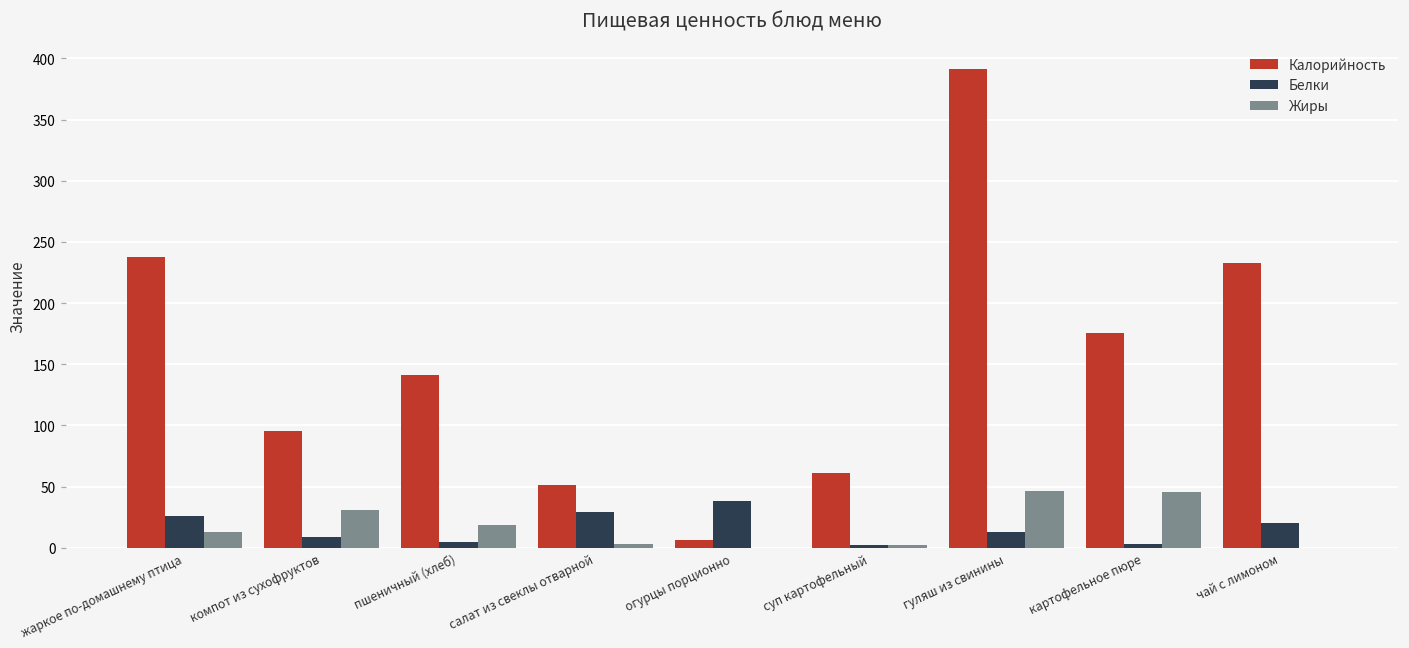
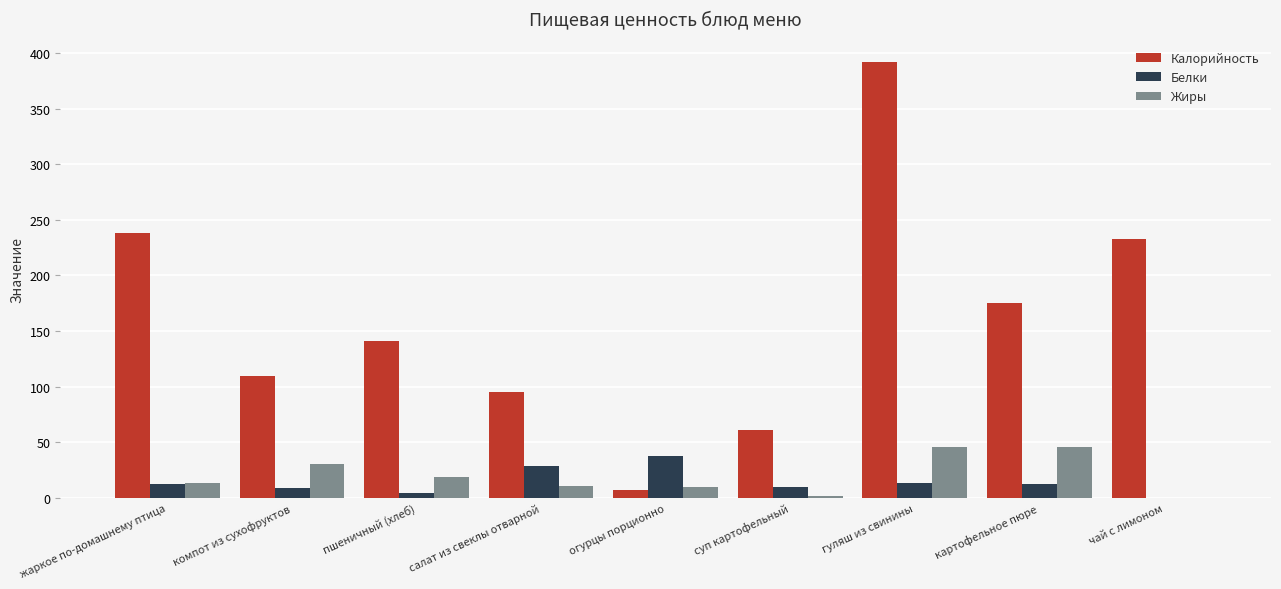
Белки, жаркое по-домашнему птица: 26 -> 13
Калорийность, компот из сухофруктов: 95 -> 110
Калорийность, салат из свеклы отварной: 51 -> 95
Жиры, салат из свеклы отварной: 3 -> 11
Жиры, огурцы порционно: 0 -> 10
Белки, суп картофельный: 2 -> 10
Белки, картофельное пюре: 3 -> 12
Белки, чай с лимоном: 20 -> 0
